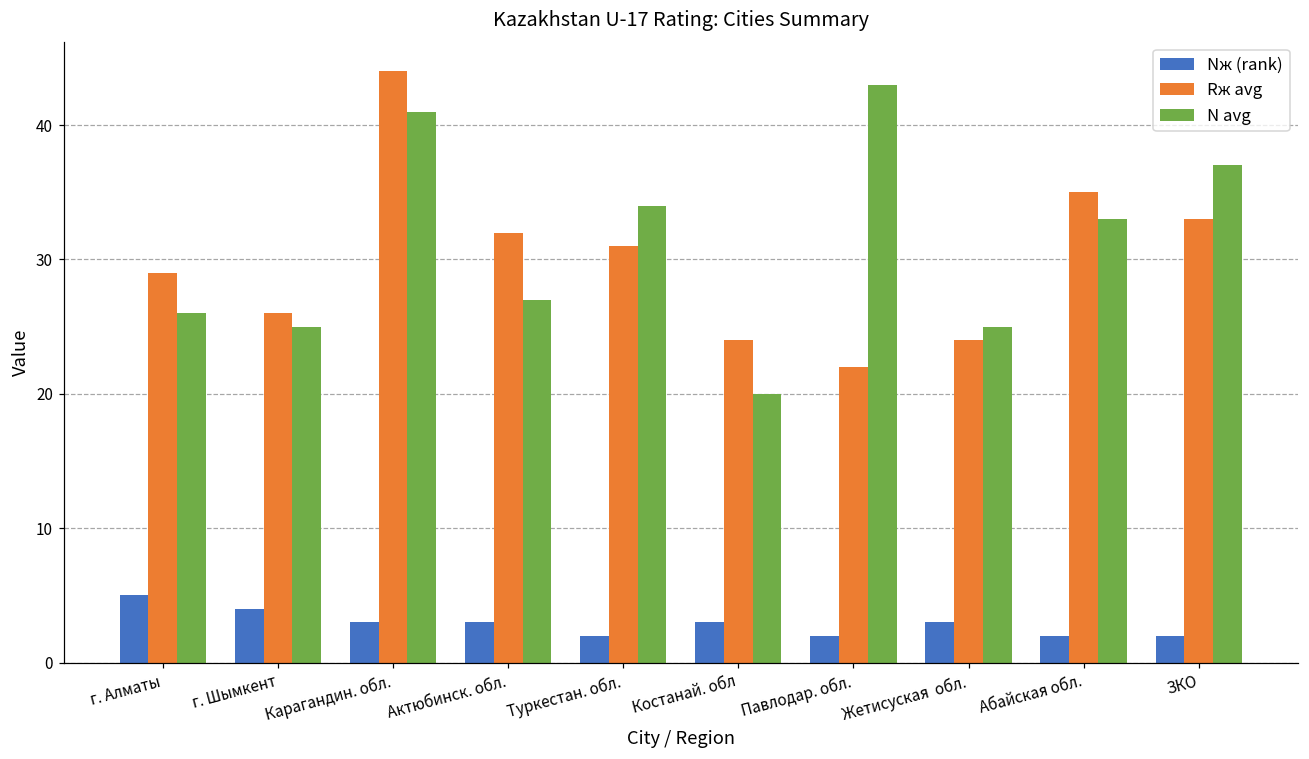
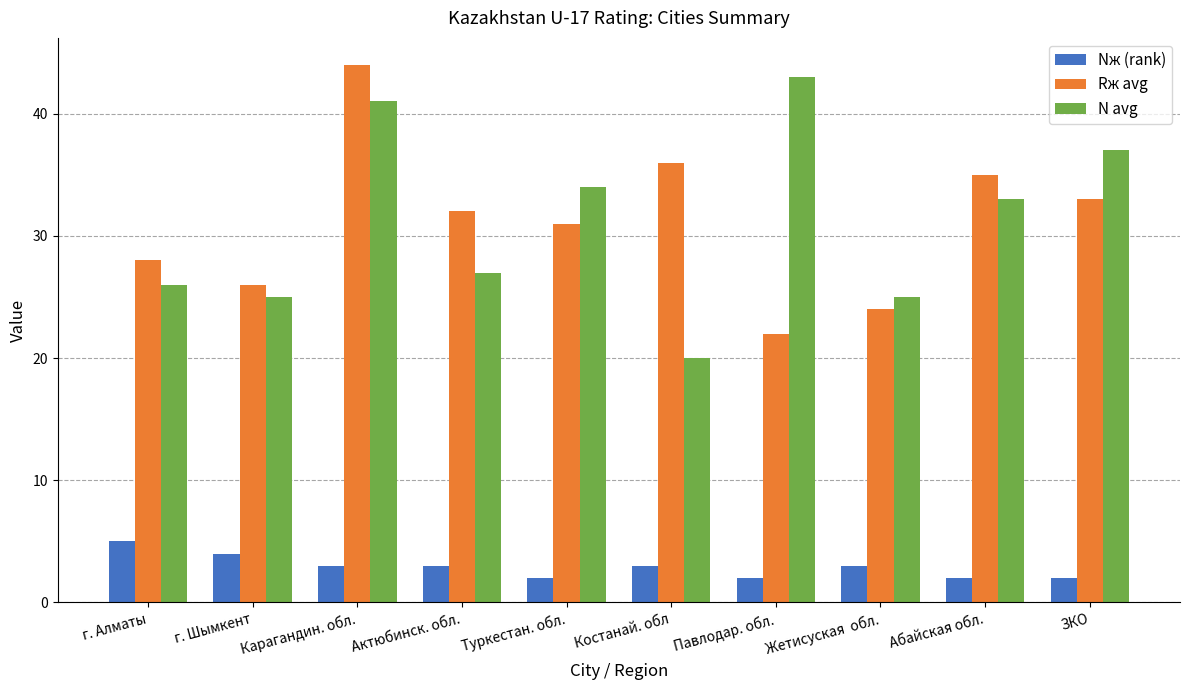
Rж avg, г. Алматы: 29 -> 28
Rж avg, Костанай. обл: 24 -> 36
